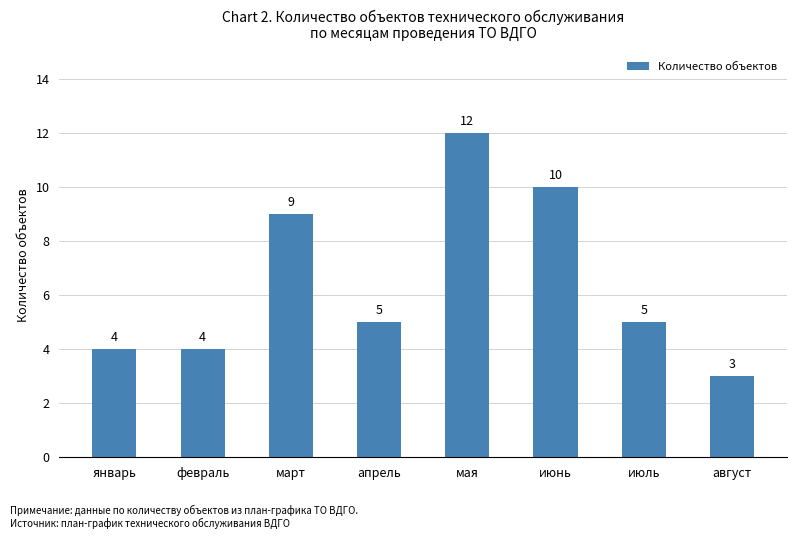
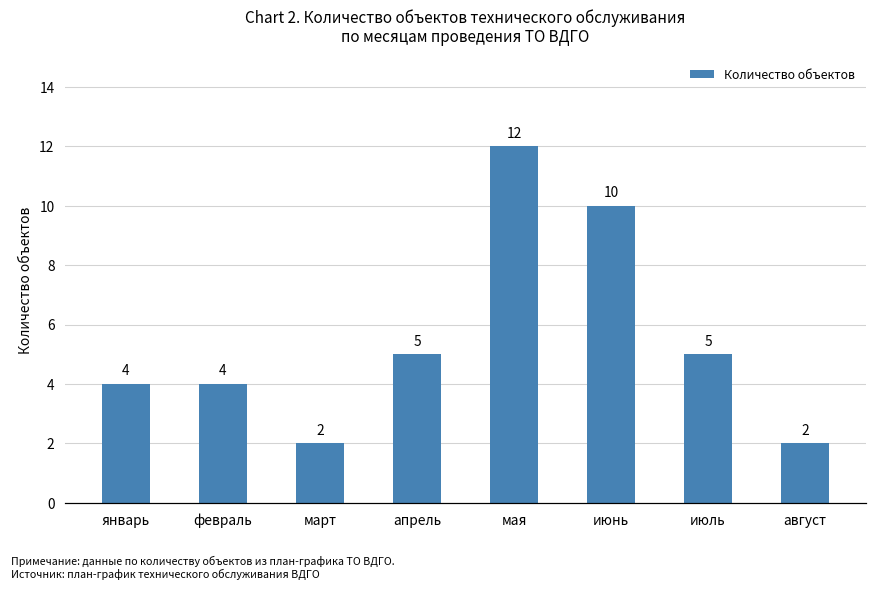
март: 9 -> 2
август: 3 -> 2
